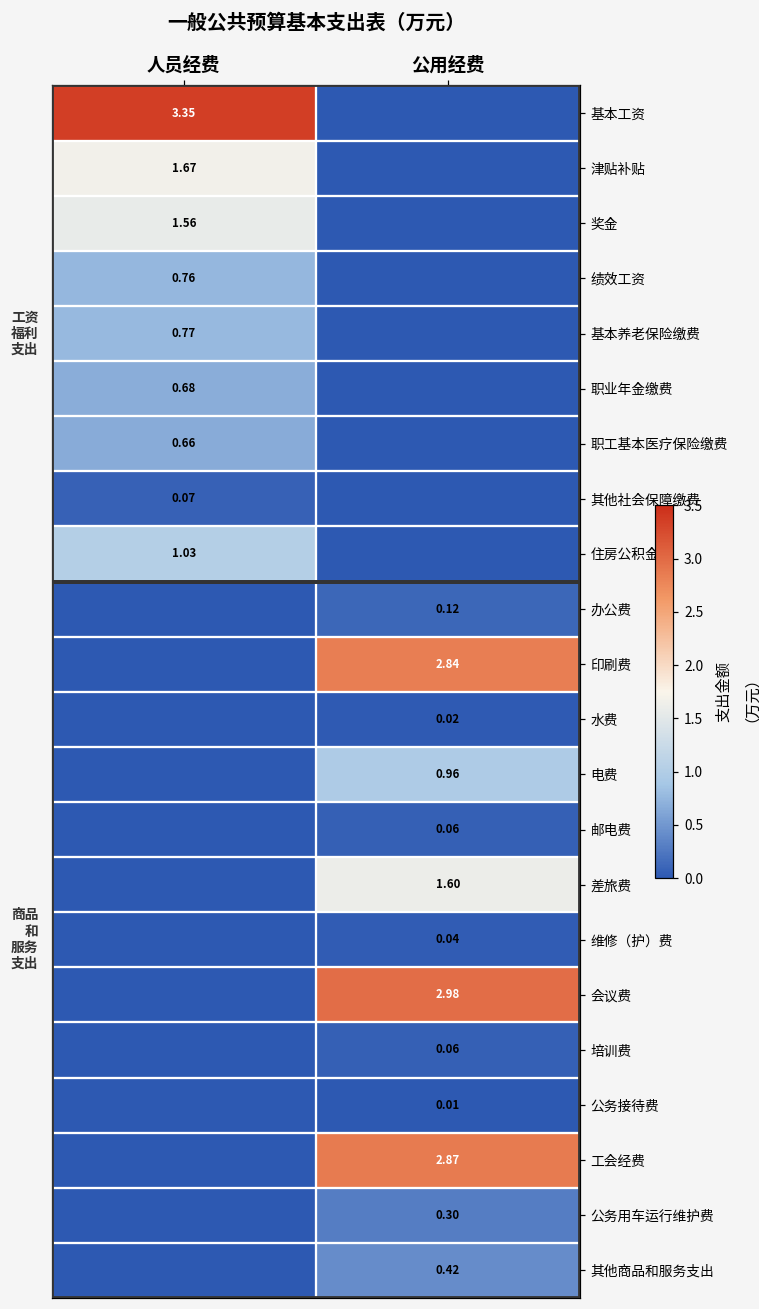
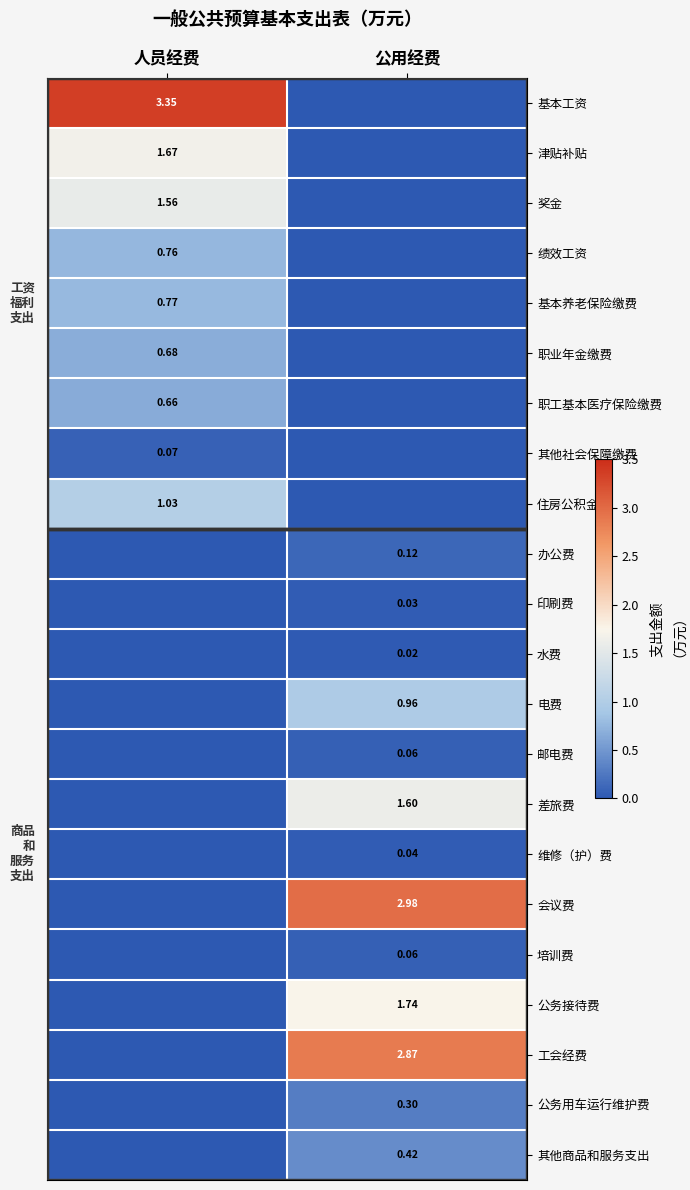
印刷费, 公用经费: 2.84 -> 0.03
公务接待费, 公用经费: 0.01 -> 1.74
